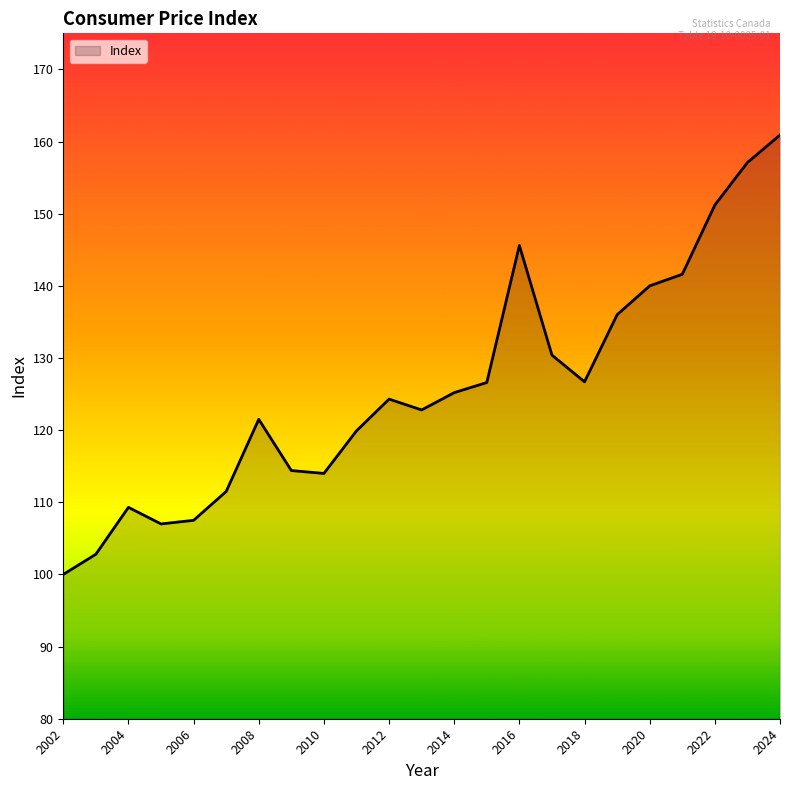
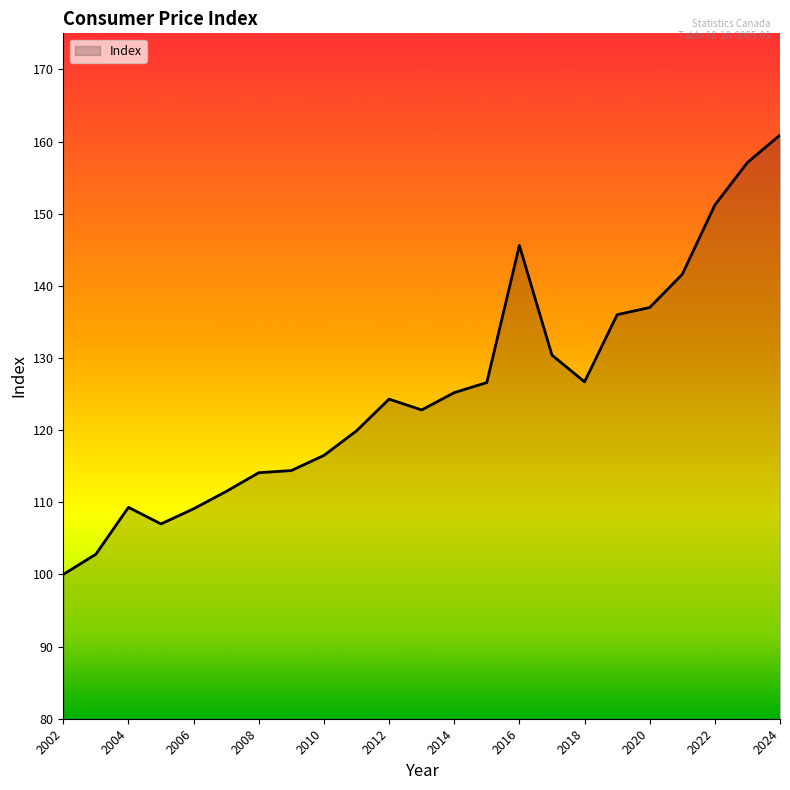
2006: 108 -> 109
2008: 122 -> 114
2010: 114 -> 117
2020: 140 -> 137
